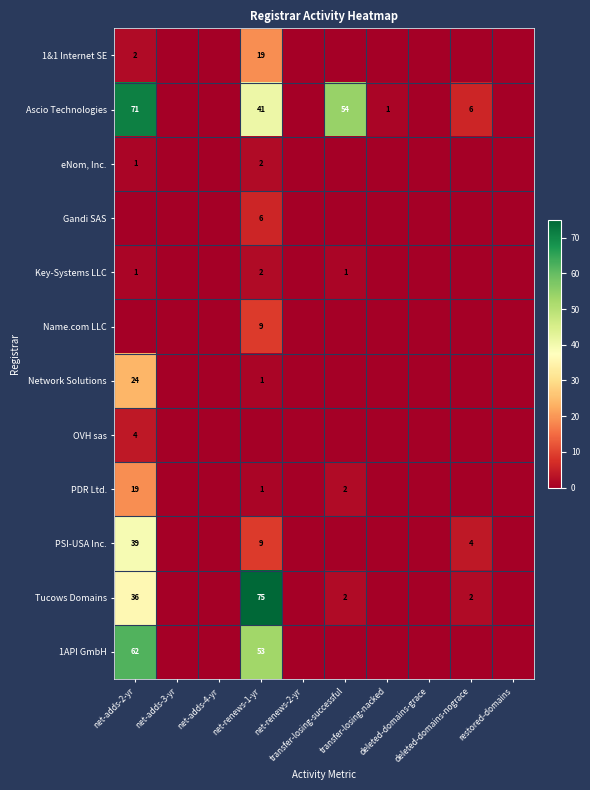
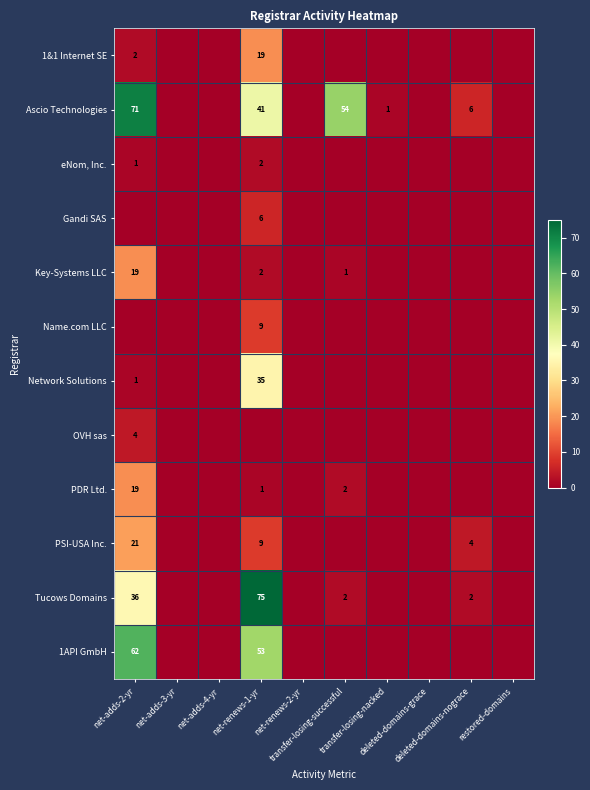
Key-Systems LLC, net-adds-2-yr: 1 -> 19
Network Solutions, net-adds-2-yr: 24 -> 1
Network Solutions, net-renews-1-yr: 1 -> 35
PSI-USA Inc., net-adds-2-yr: 39 -> 21
